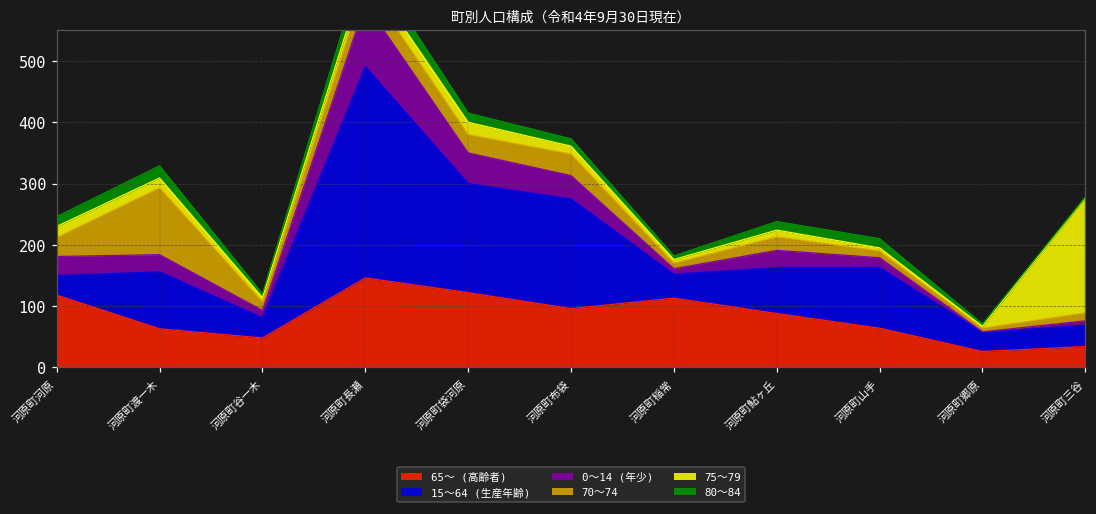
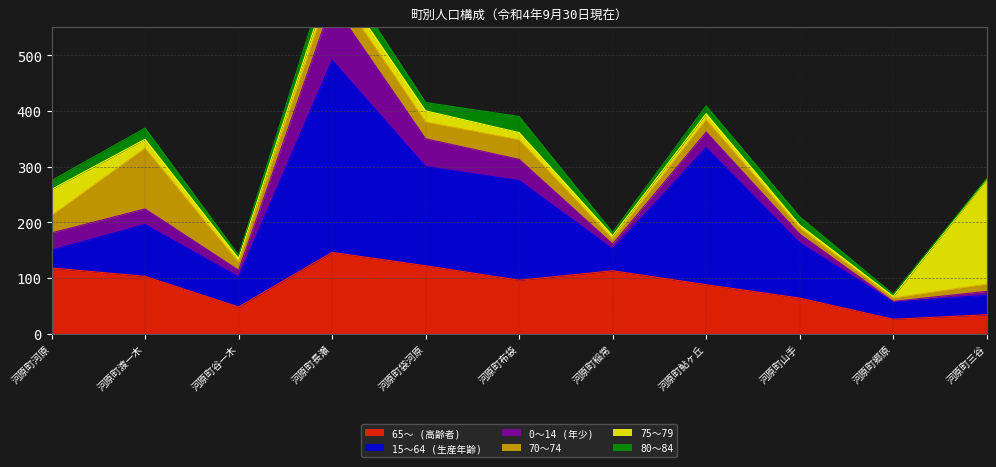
75～79, 河原町河原: 20 -> 50
65～ (高齢者), 河原町渡一木: 60 -> 100
15～64 (生産年齢), 河原町谷一木: 30 -> 50
80～84, 河原町布袋: 10 -> 30
15～64 (生産年齢), 河原町鮎ヶ丘: 80 -> 250
